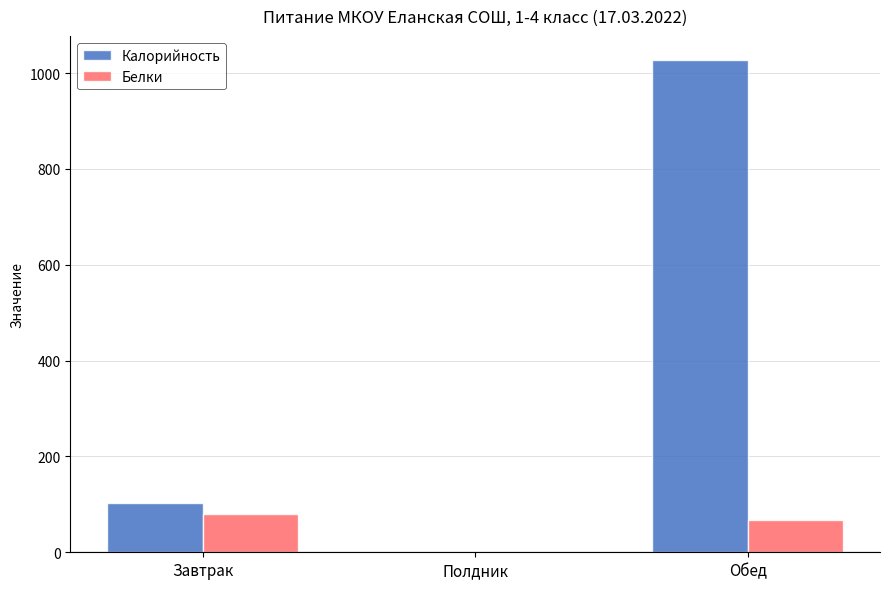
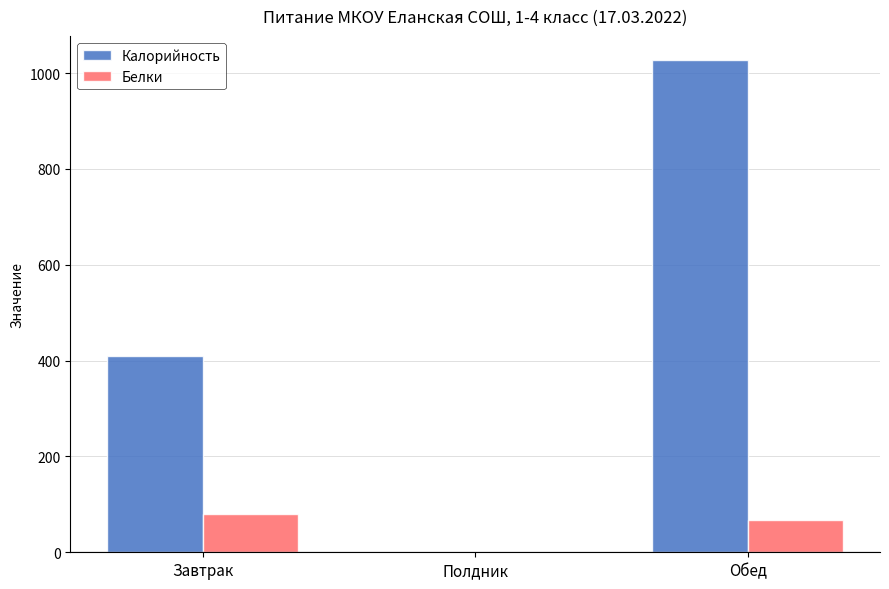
Калорийность, Завтрак: 100 -> 410
